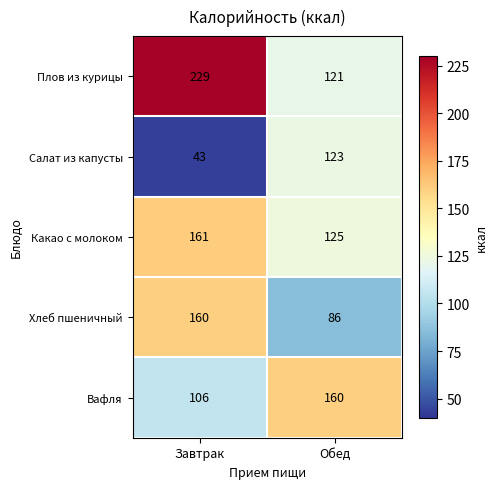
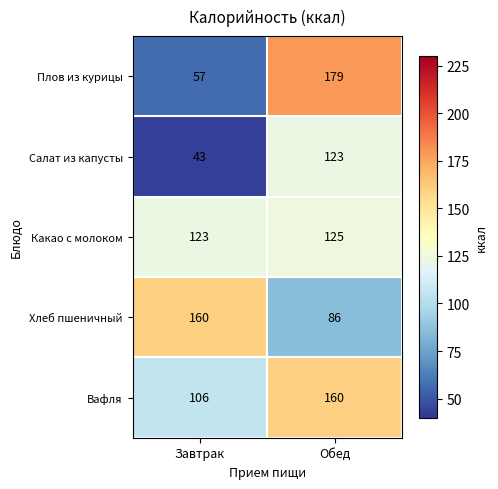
Плов из курицы, Завтрак: 229 -> 57
Плов из курицы, Обед: 121 -> 179
Какао с молоком, Завтрак: 161 -> 123
